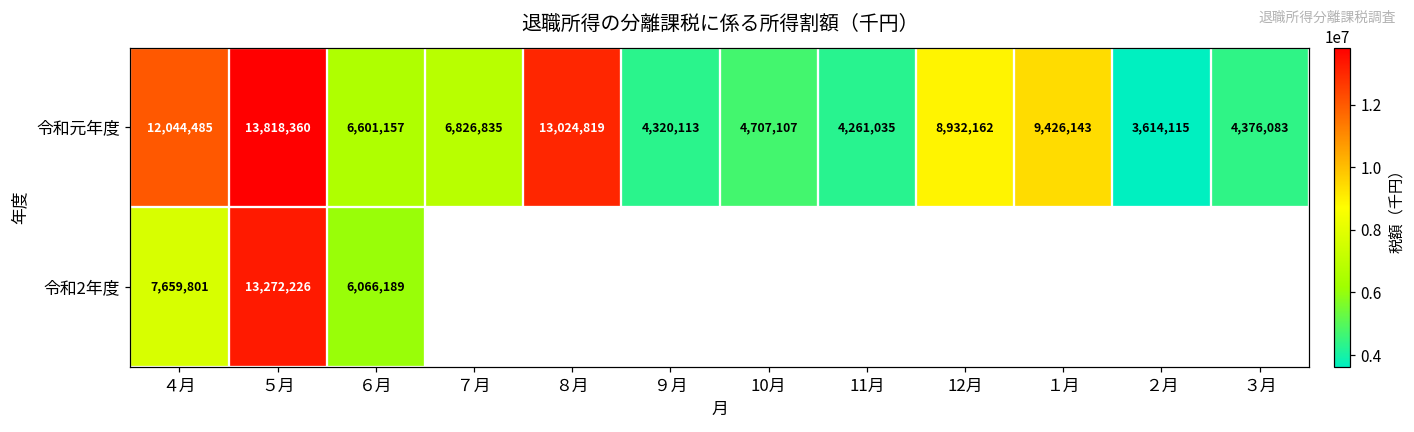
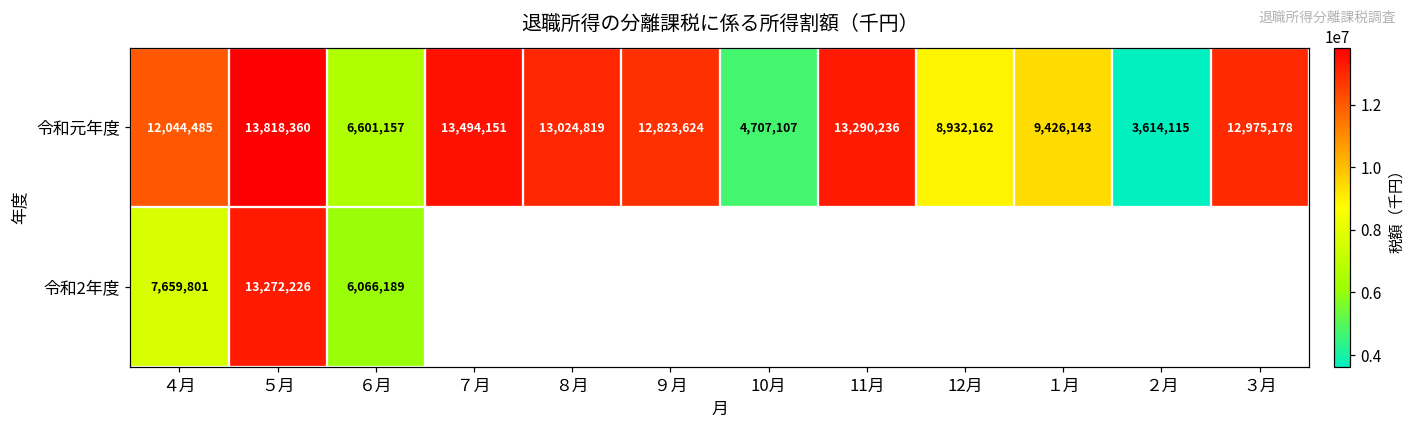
令和元年度, ７月: 6,826,835 -> 13,494,151
令和元年度, ９月: 4,320,113 -> 12,823,624
令和元年度, 11月: 4,261,035 -> 13,290,236
令和元年度, ３月: 4,376,083 -> 12,975,178
